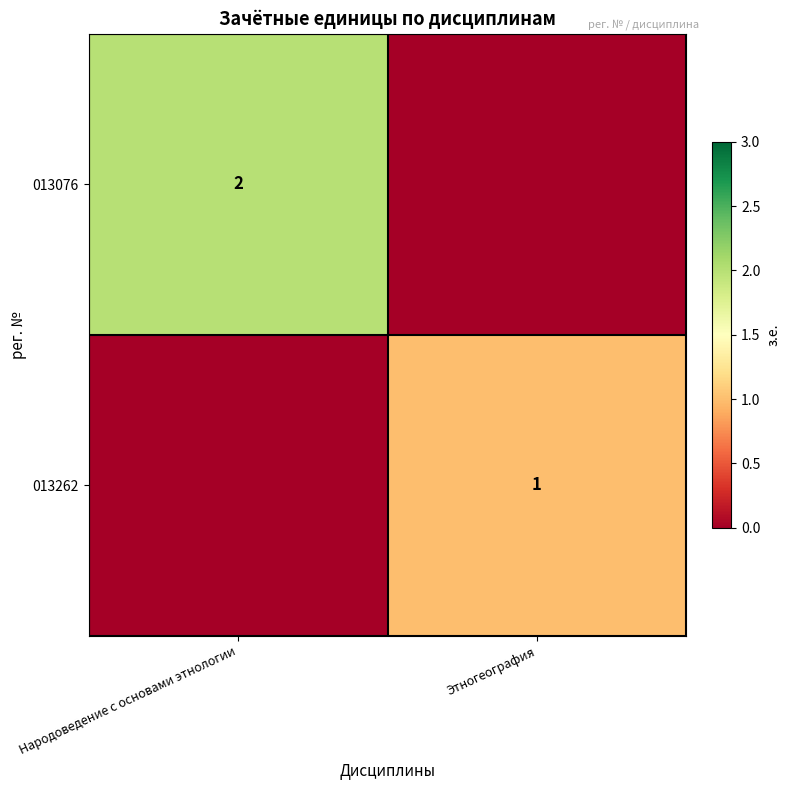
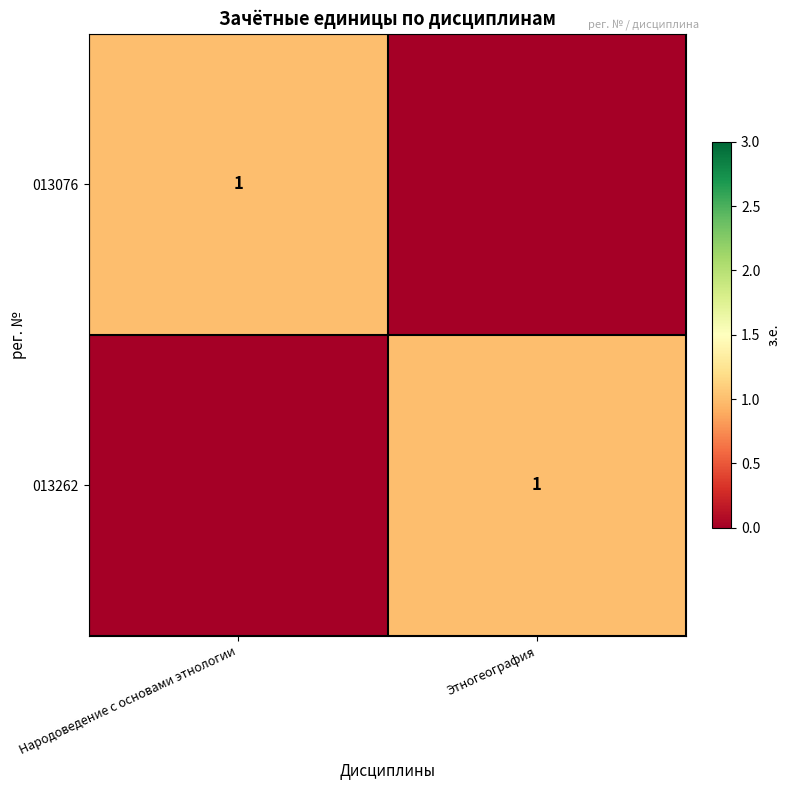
013076, Народоведение с основами этнологии: 2 -> 1
